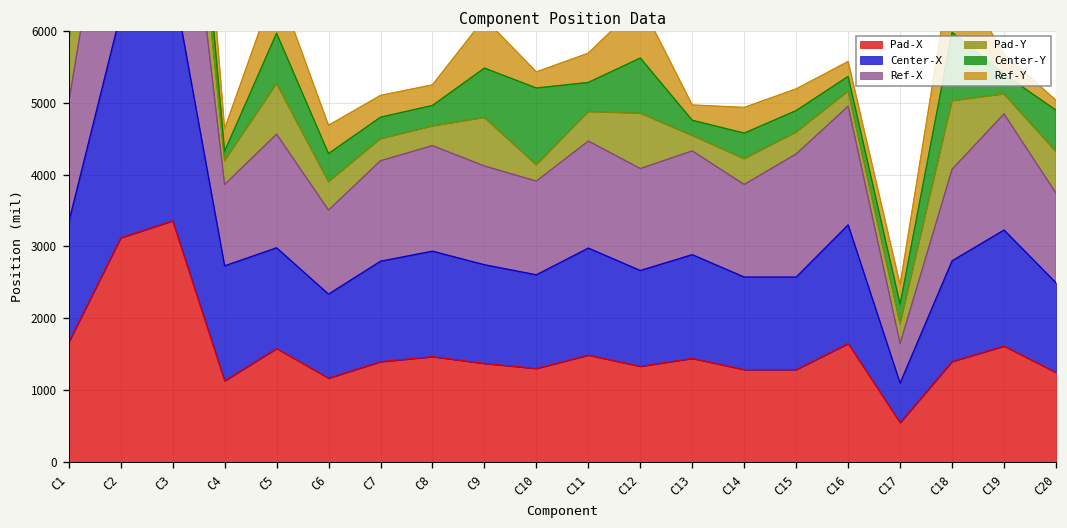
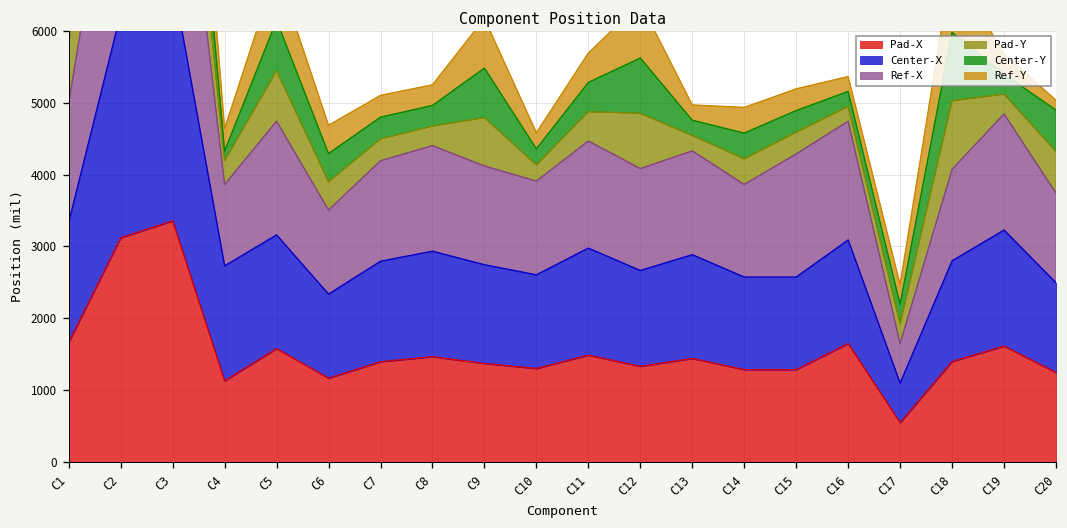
Center-X, C5: 1400 -> 1600
Center-Y, C10: 1100 -> 200
Center-X, C16: 1700 -> 1400
